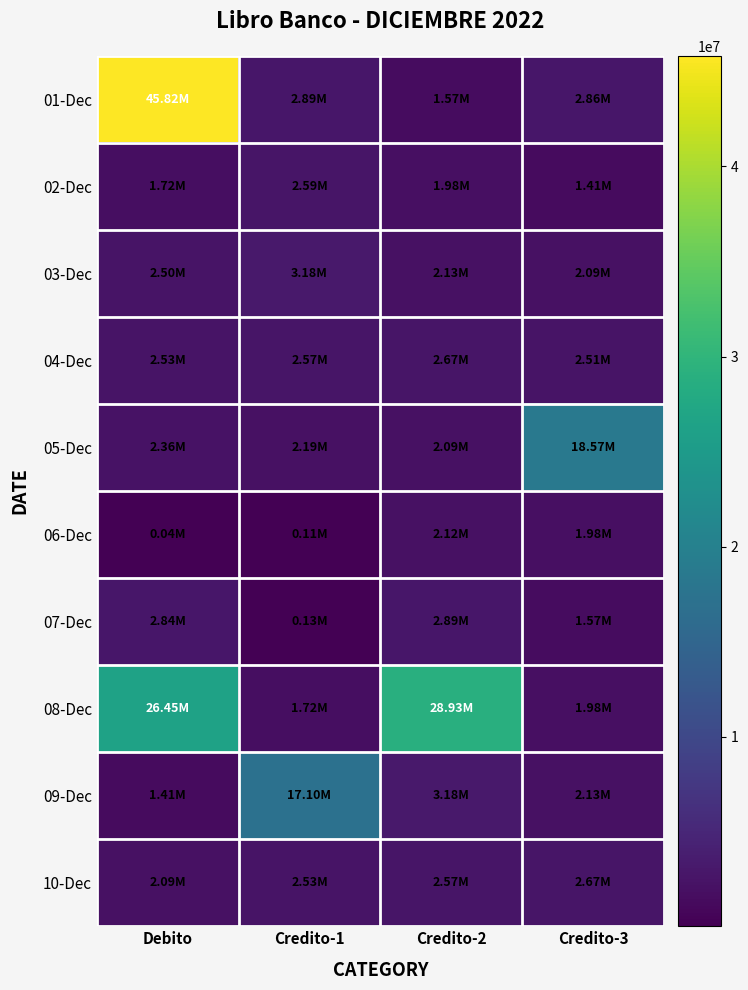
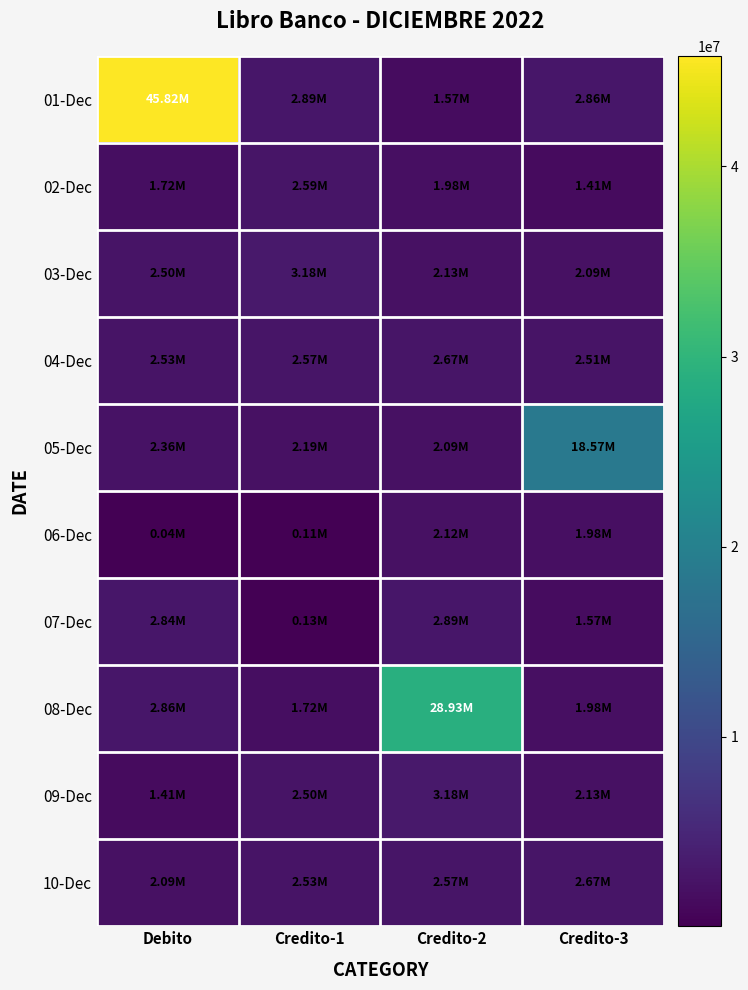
08-Dec, Debito: 26.45M -> 2.86M
09-Dec, Credito-1: 17.10M -> 2.50M
